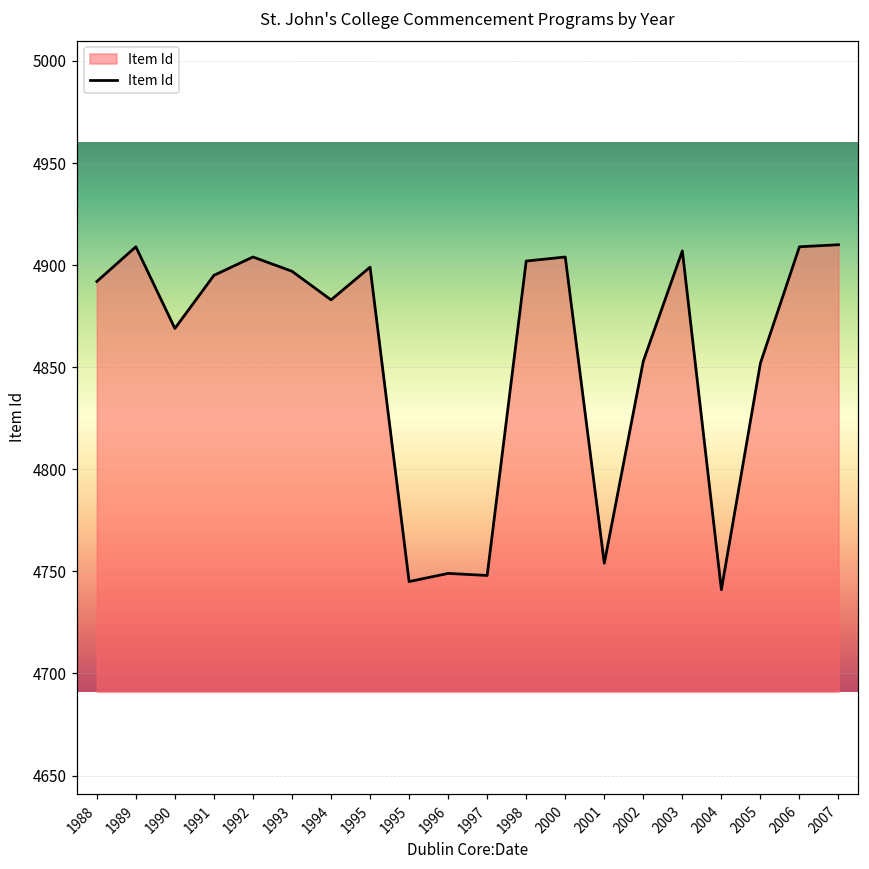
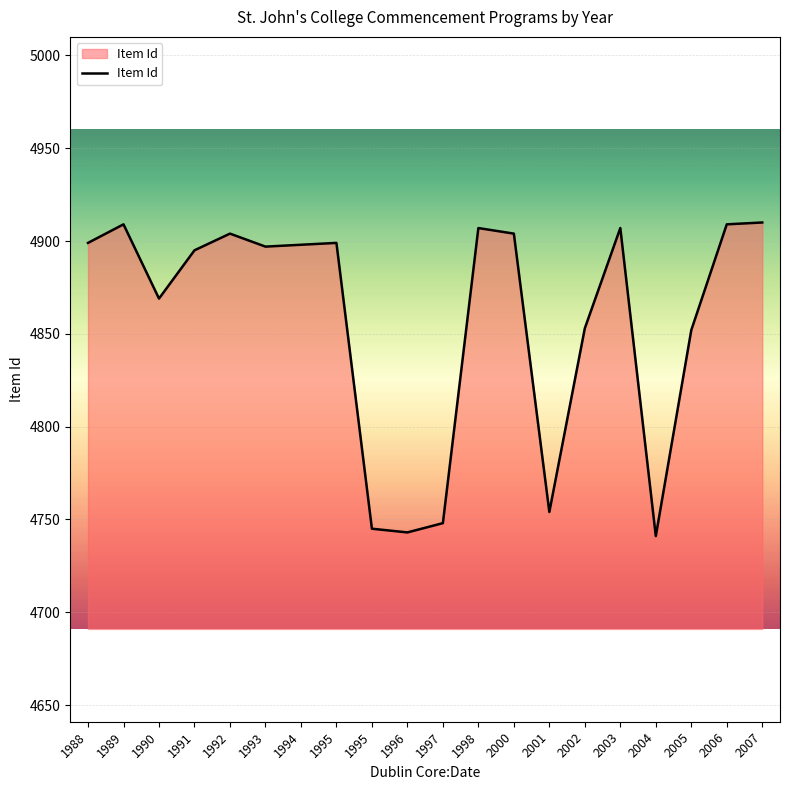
1988: 4892 -> 4899
1994: 4883 -> 4898
1996: 4749 -> 4743
1998: 4902 -> 4907
